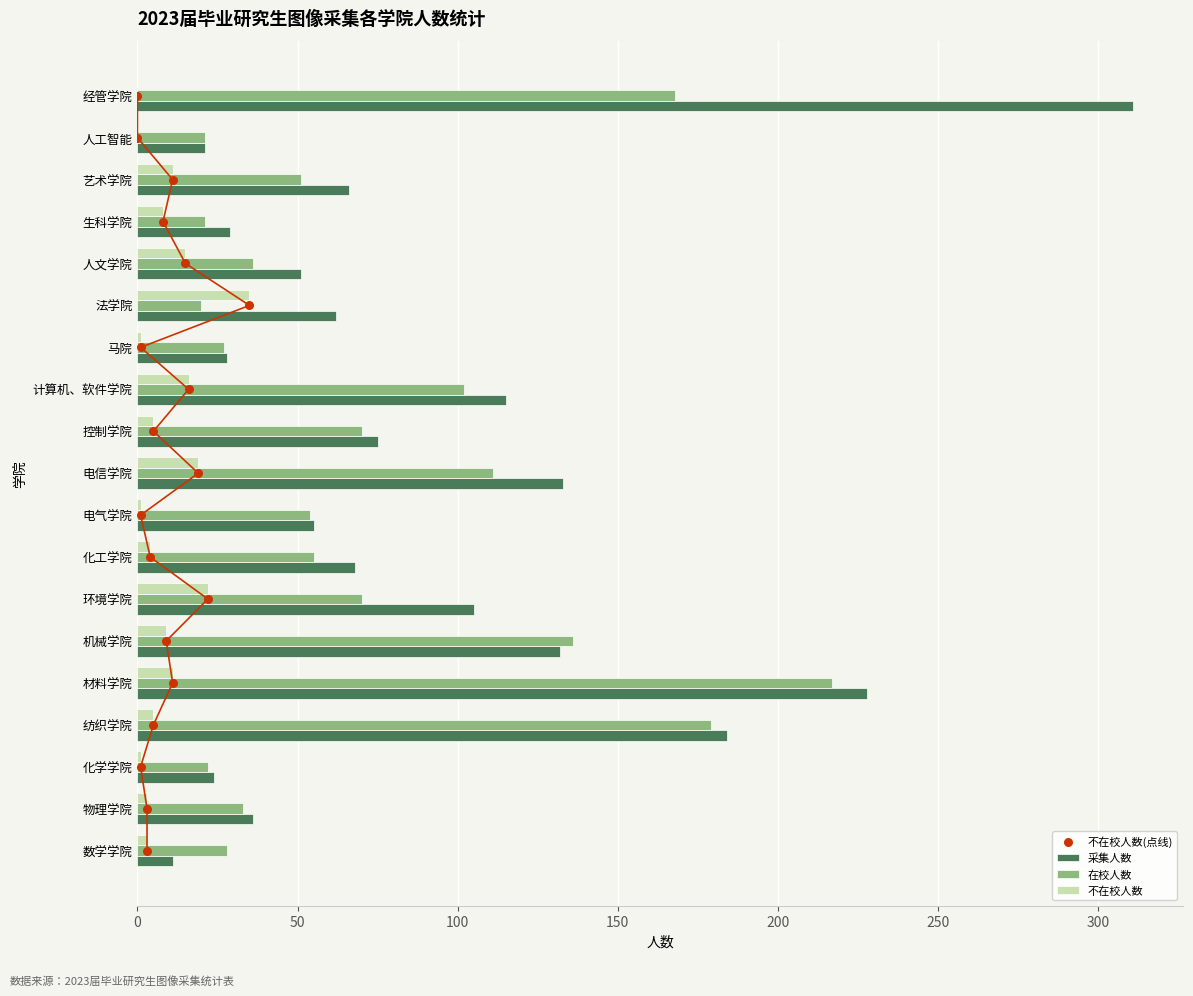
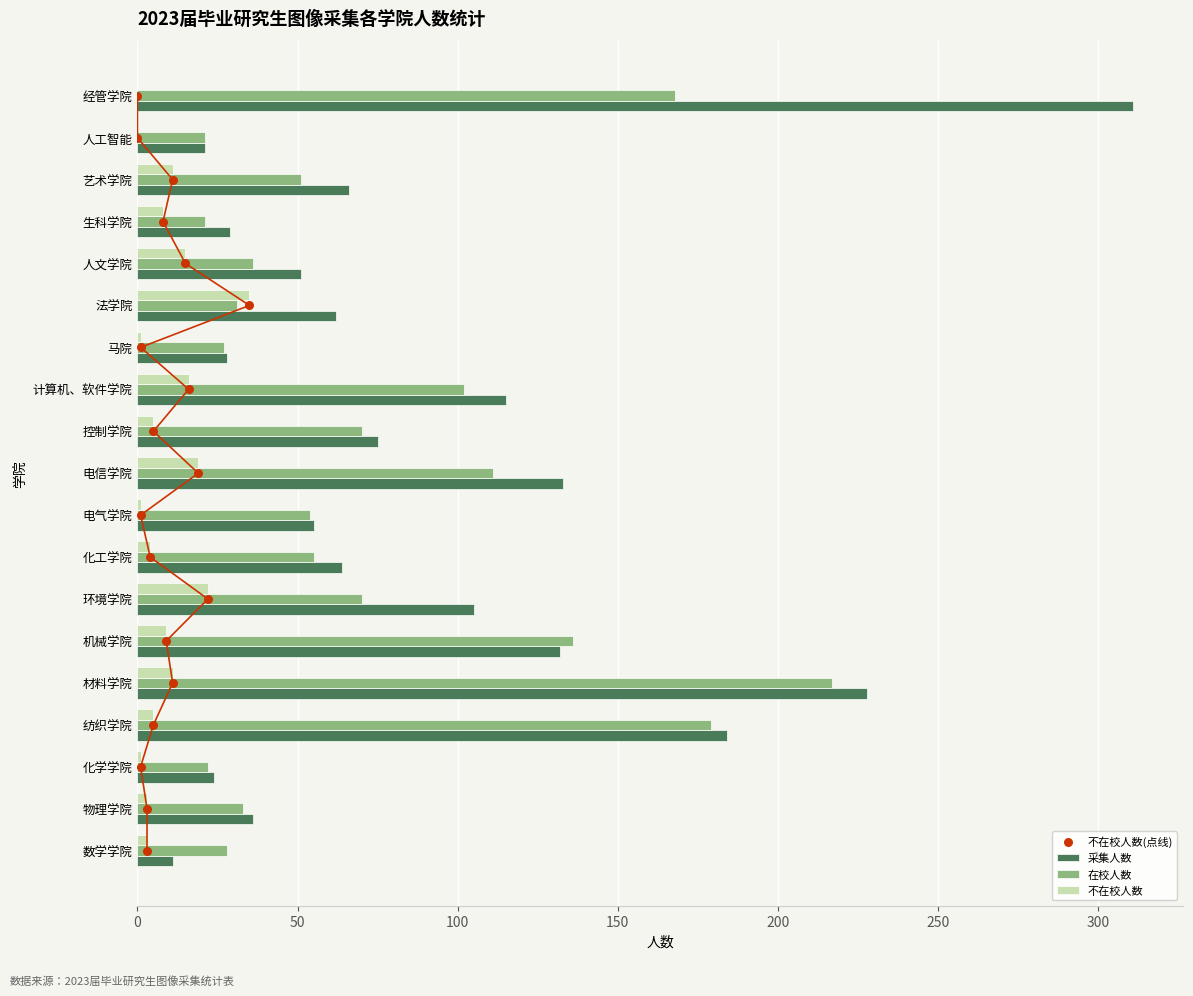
在校人数, 法学院: 20 -> 31
采集人数, 化工学院: 68 -> 64
